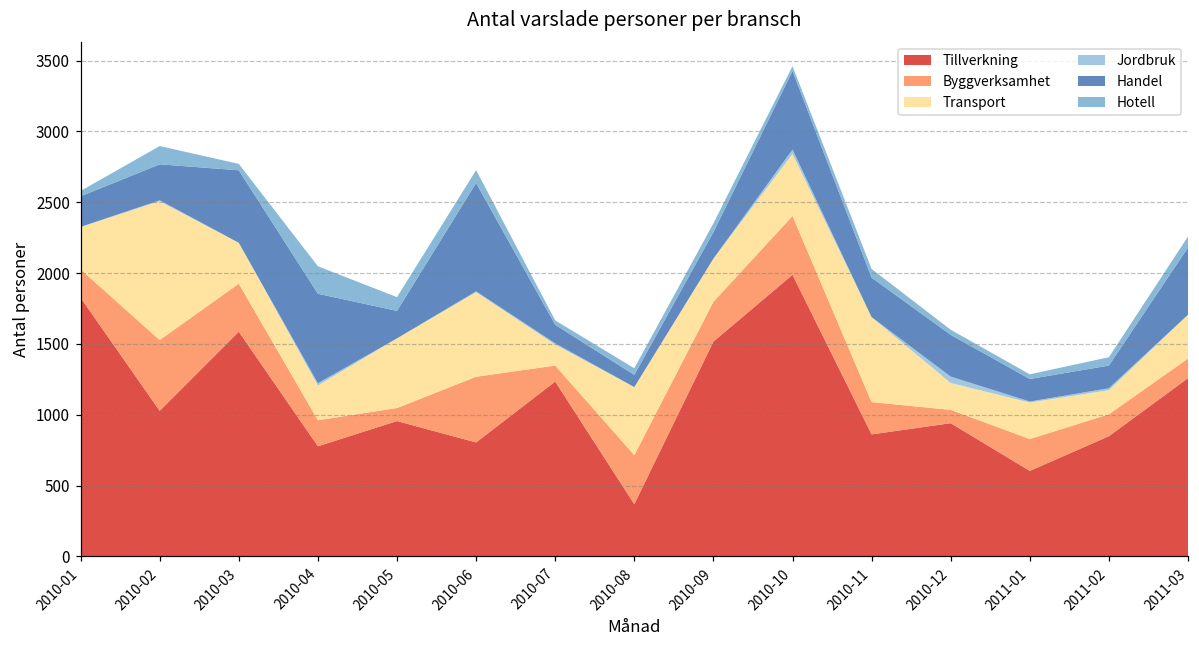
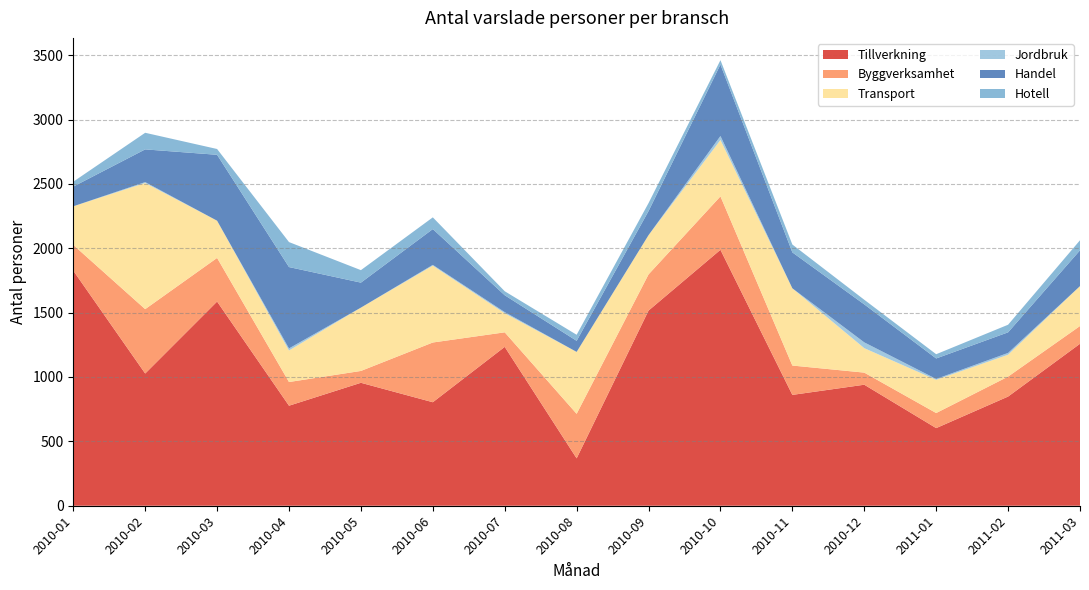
Handel, 2010-01: 220 -> 150
Handel, 2010-06: 770 -> 280
Byggverksamhet, 2011-01: 230 -> 120
Handel, 2011-03: 470 -> 280
